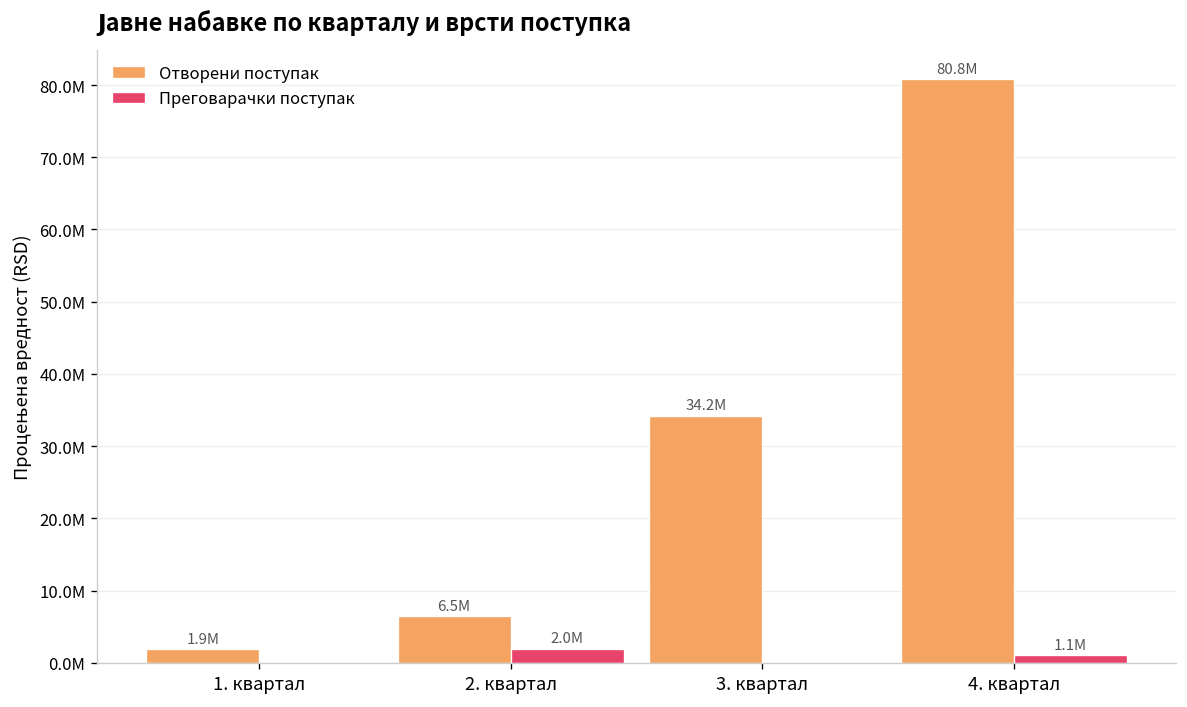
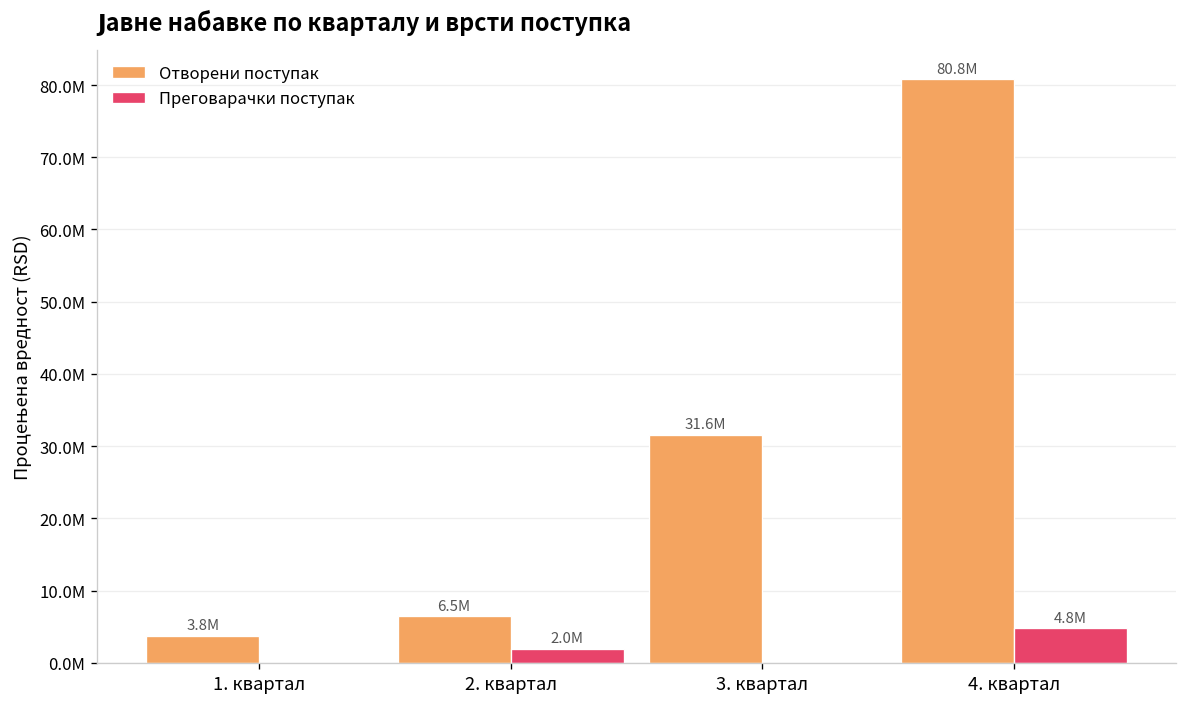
Отворени поступак, 1. квартал: 1.9M -> 3.8M
Отворени поступак, 3. квартал: 34.2M -> 31.6M
Преговарачки поступак, 4. квартал: 1.1M -> 4.8M
